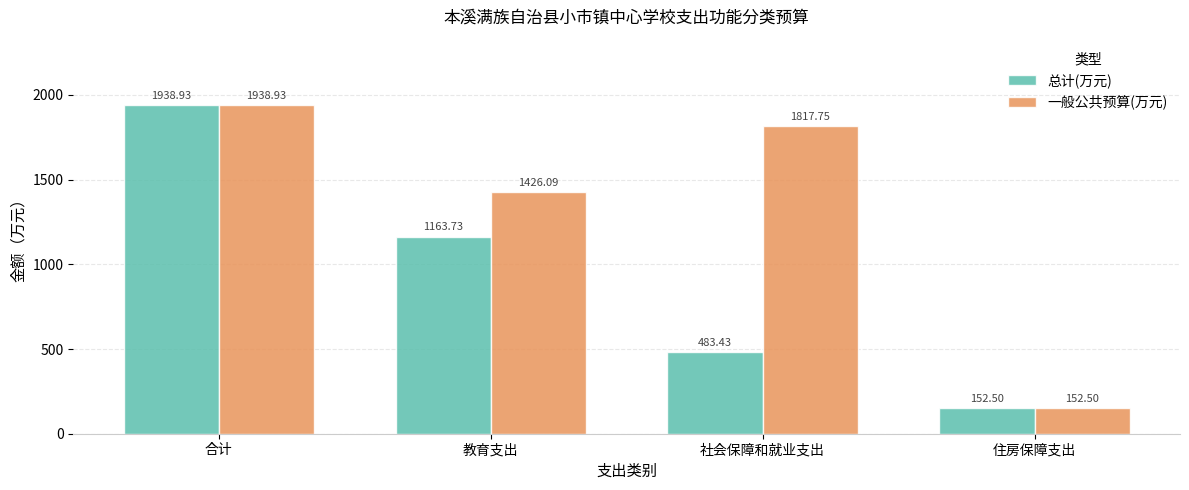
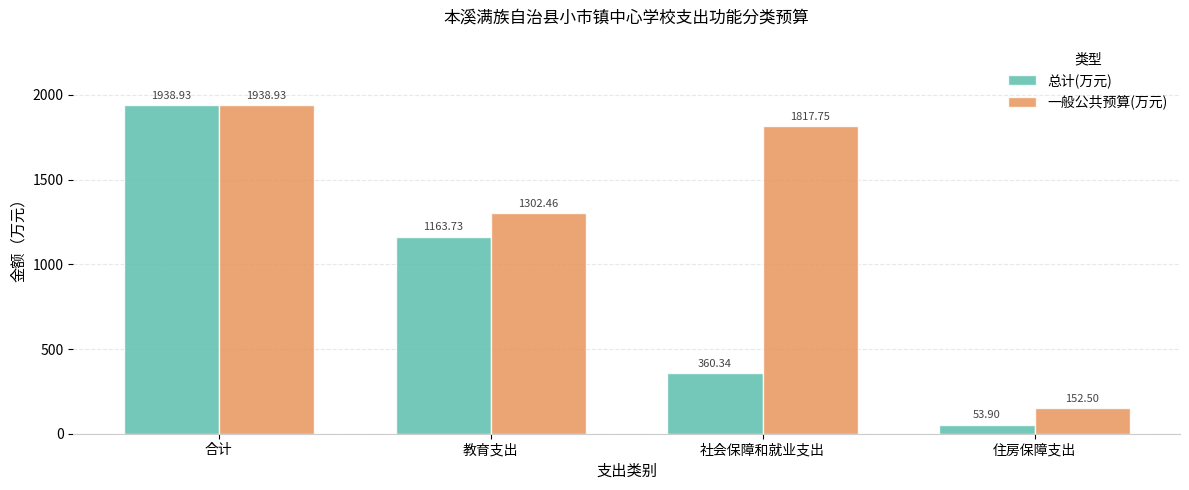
一般公共预算(万元), 教育支出: 1426.09 -> 1302.46
总计(万元), 社会保障和就业支出: 483.43 -> 360.34
总计(万元), 住房保障支出: 152.50 -> 53.90
